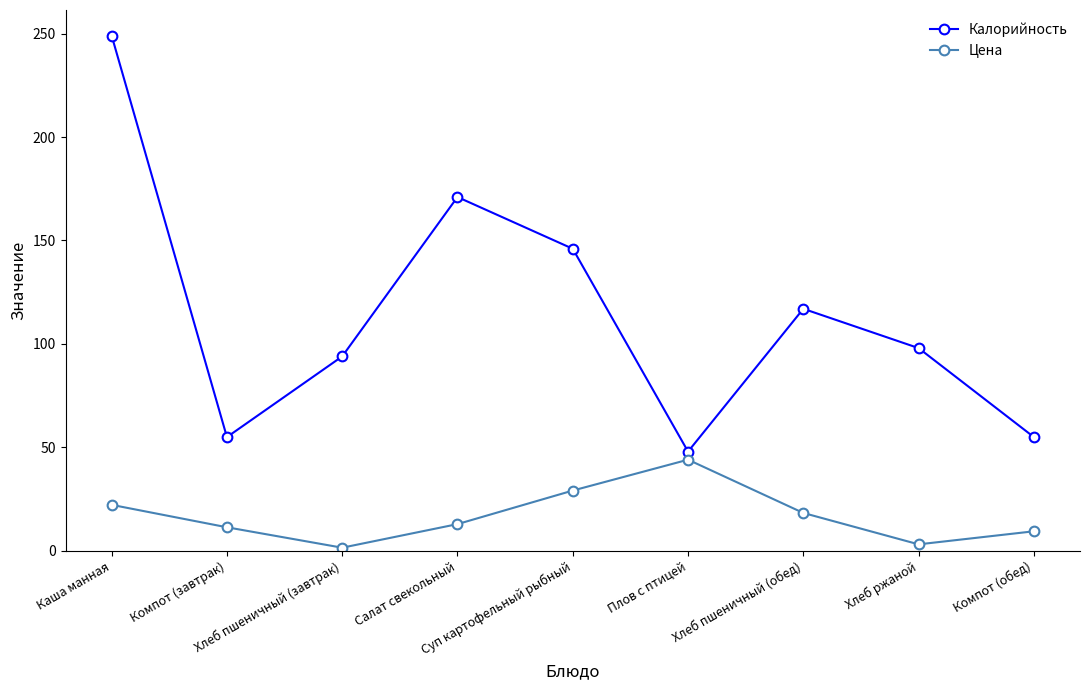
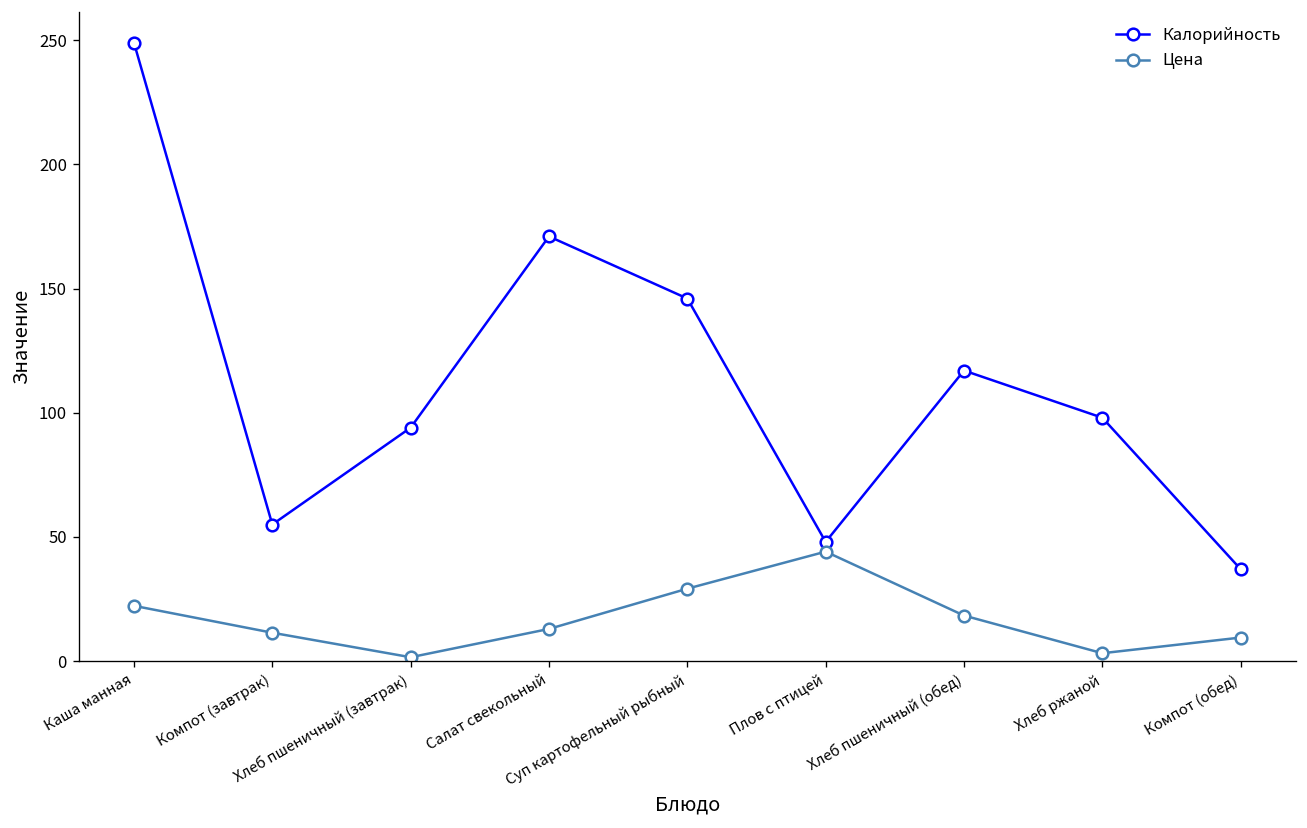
Калорийность, Компот (обед): 55 -> 37
